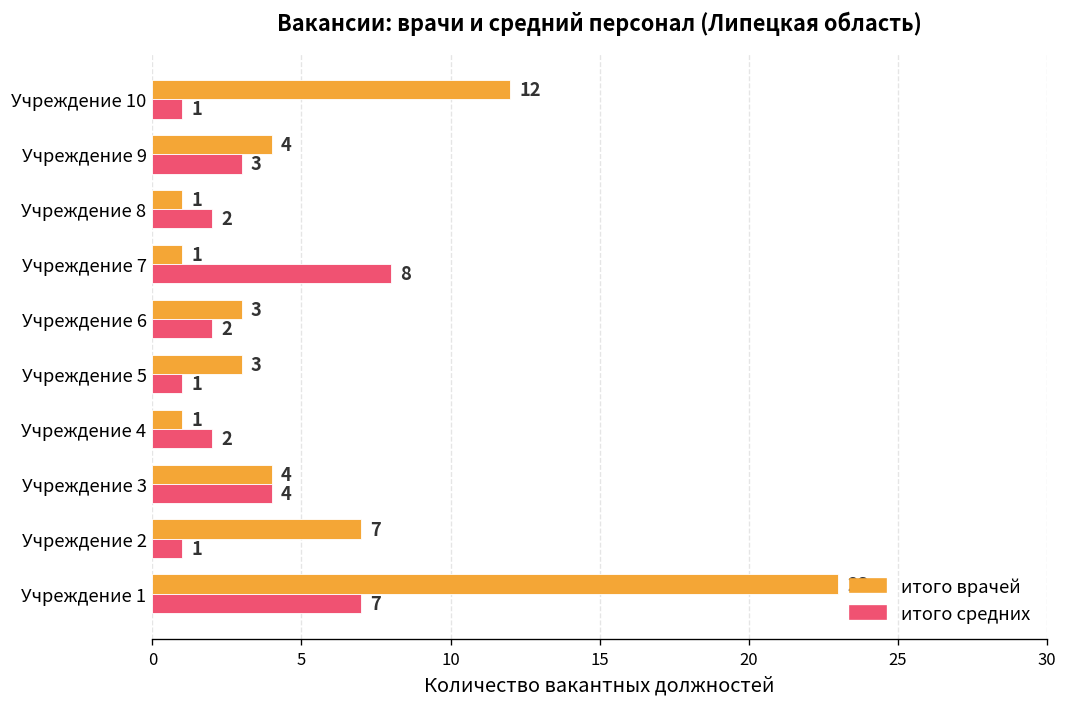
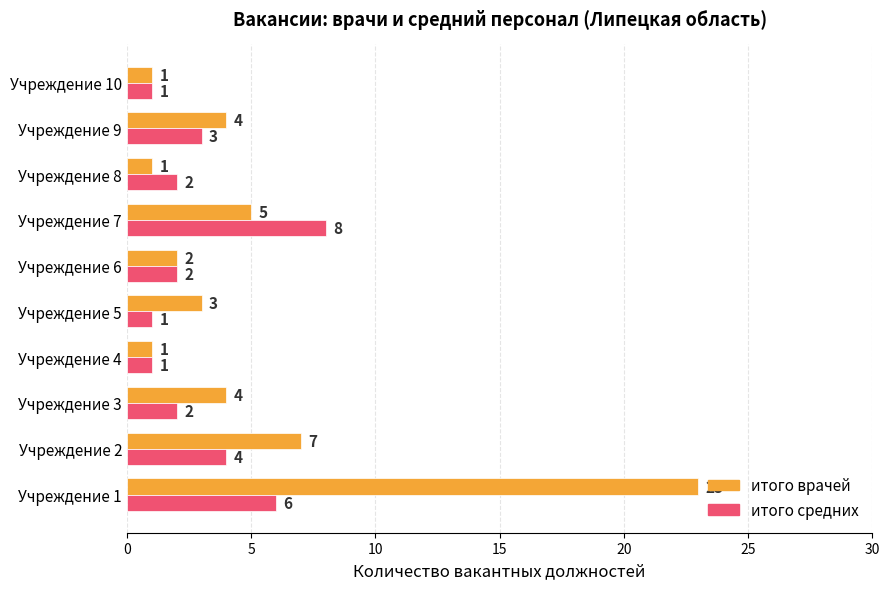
итого врачей, Учреждение 10: 12 -> 1
итого врачей, Учреждение 7: 1 -> 5
итого врачей, Учреждение 6: 3 -> 2
итого средних, Учреждение 4: 2 -> 1
итого средних, Учреждение 3: 4 -> 2
итого средних, Учреждение 2: 1 -> 4
итого средних, Учреждение 1: 7 -> 6
